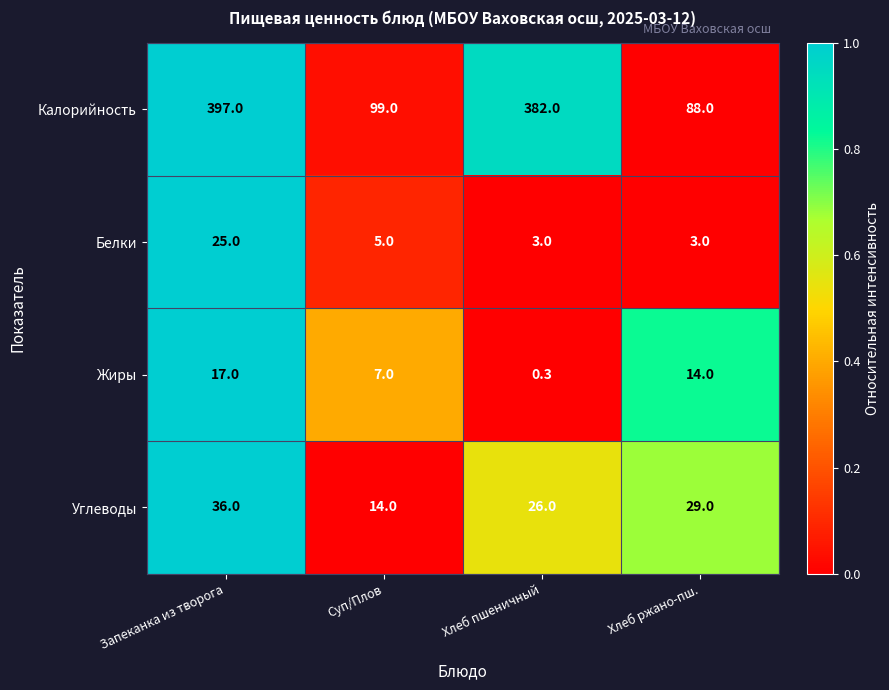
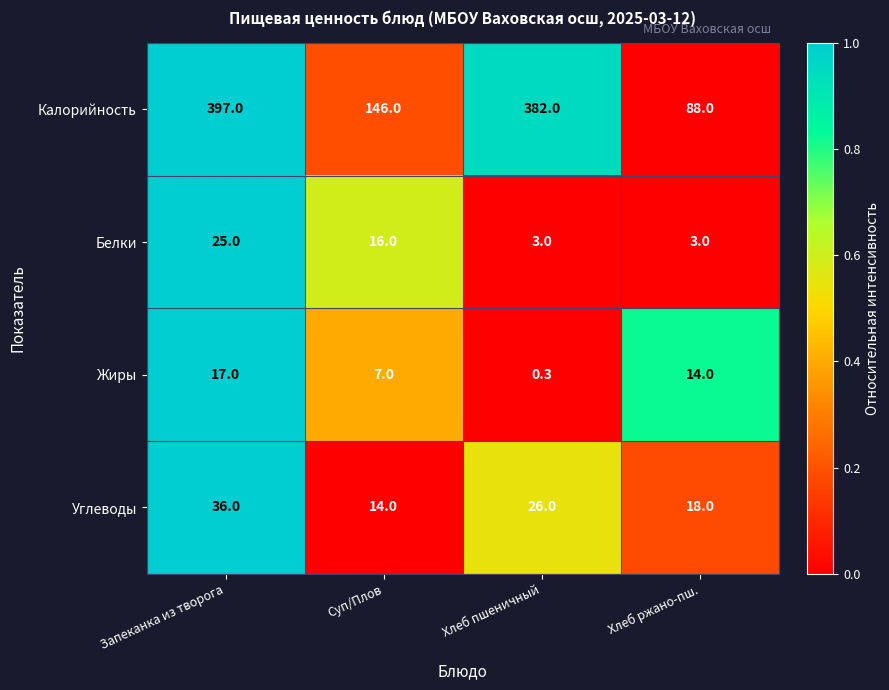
Калорийность, Суп/Плов: 99.0 -> 146.0
Белки, Суп/Плов: 5.0 -> 16.0
Углеводы, Хлеб ржано-пш.: 29.0 -> 18.0
